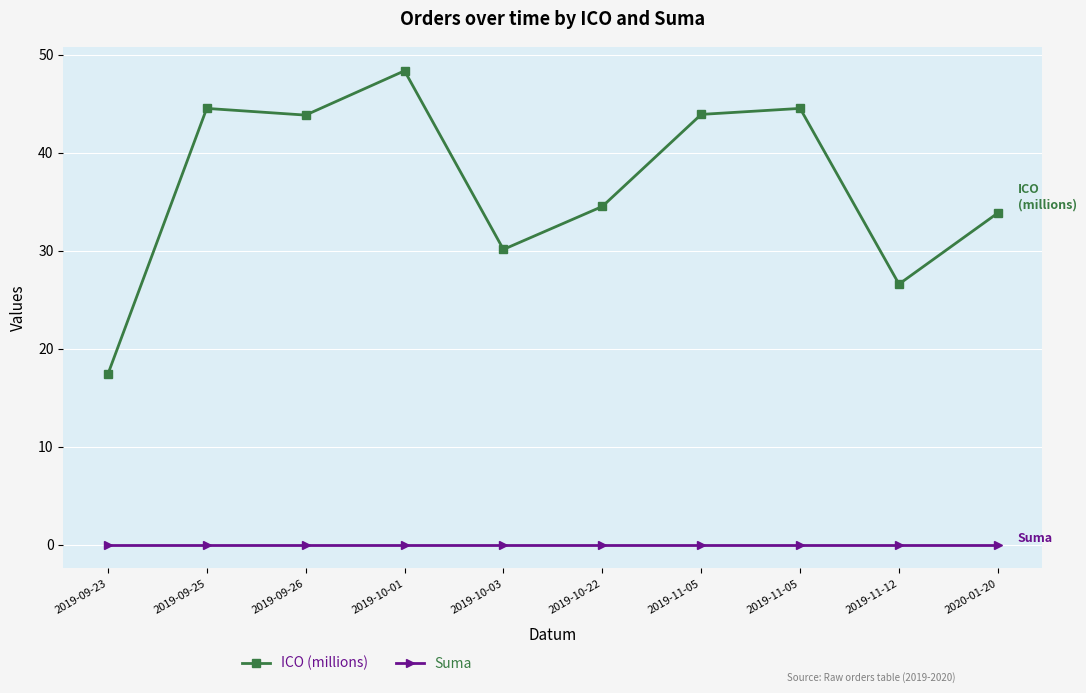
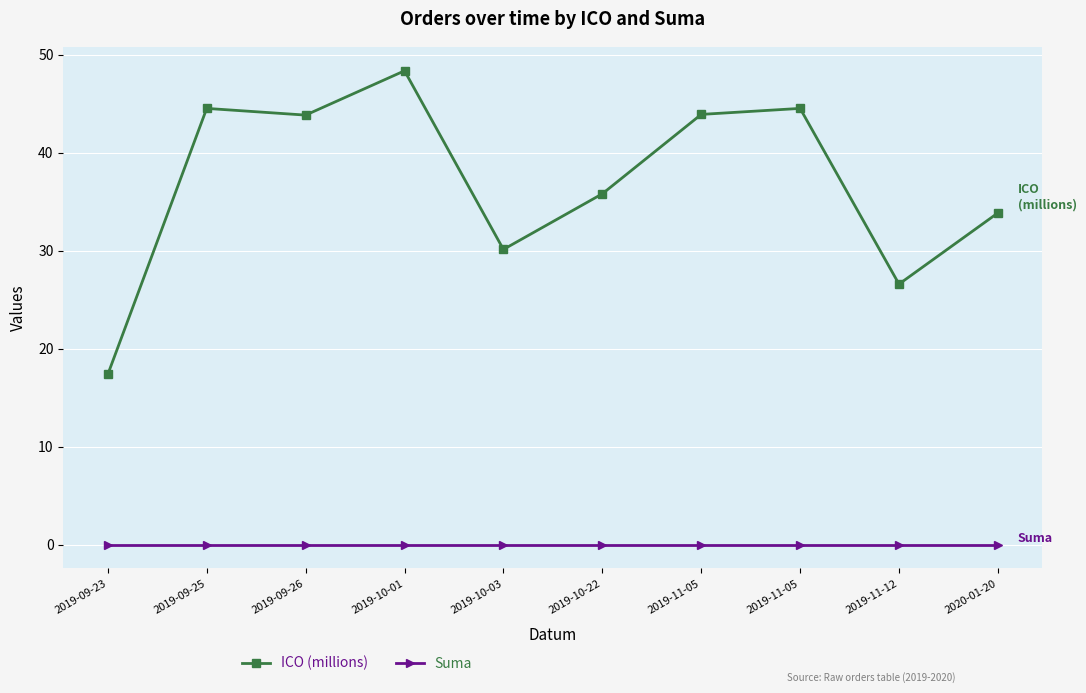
ICO (millions), 2019-10-22: 35 -> 36
